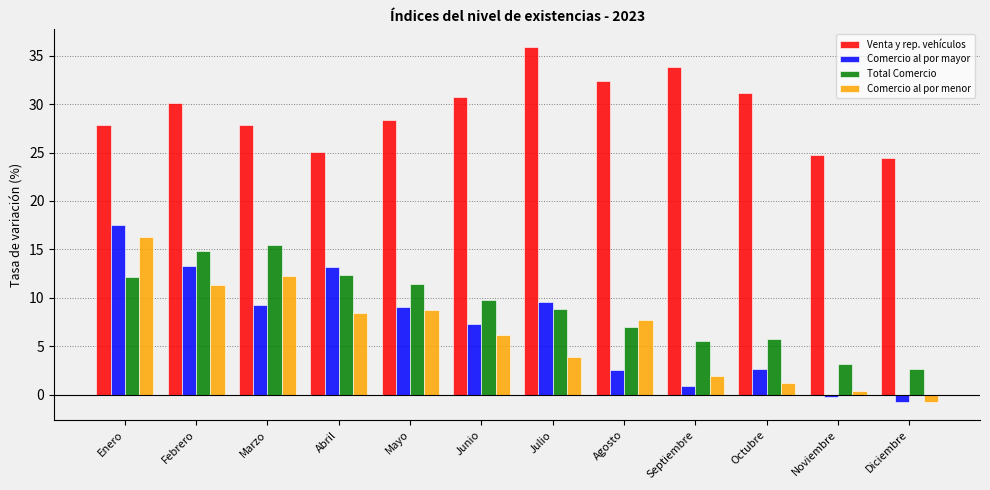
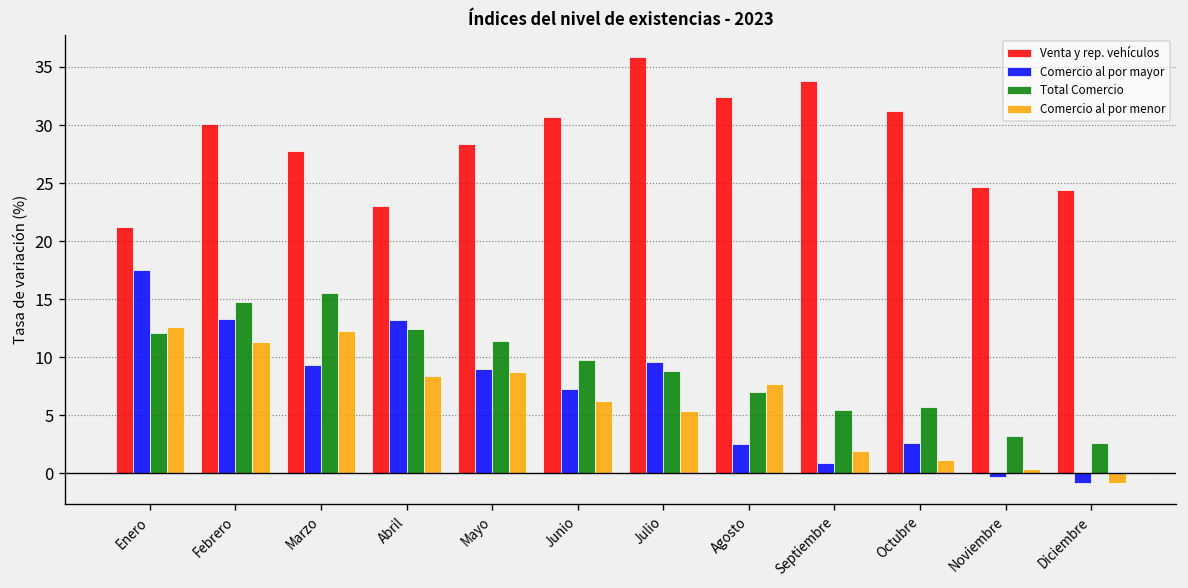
Venta y rep. vehículos, Enero: 28 -> 21
Comercio al por menor, Enero: 16 -> 13
Venta y rep. vehículos, Abril: 25 -> 23
Comercio al por menor, Julio: 4 -> 5
